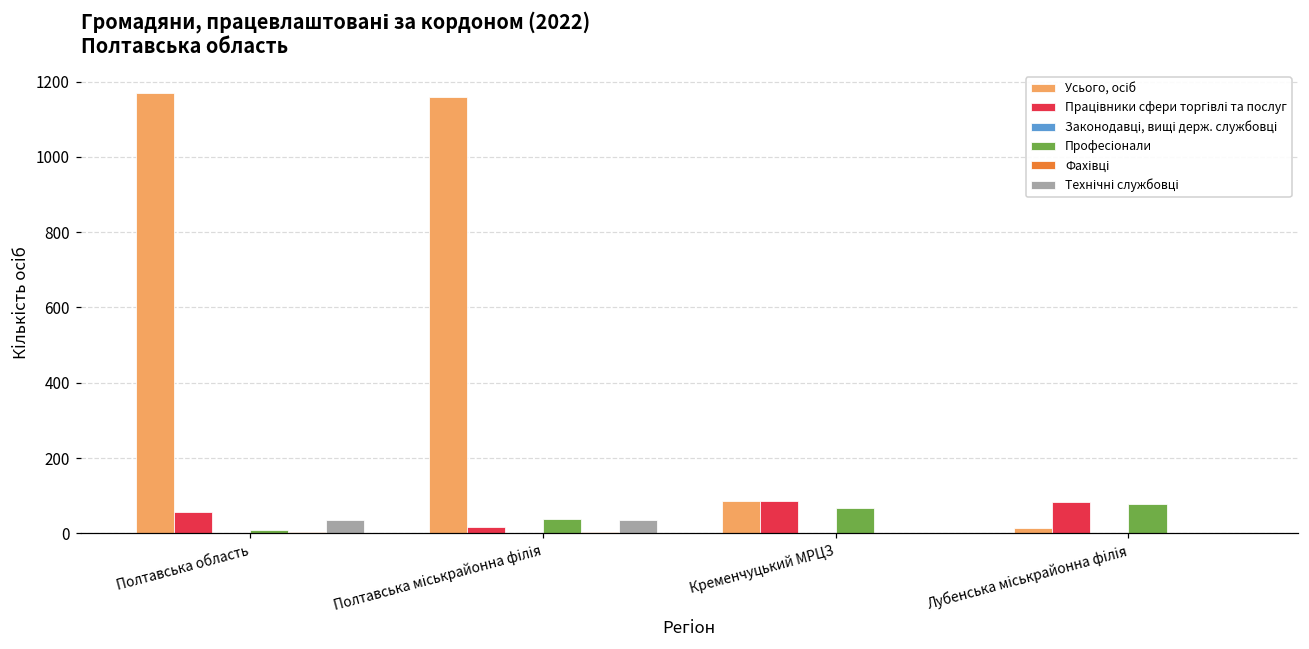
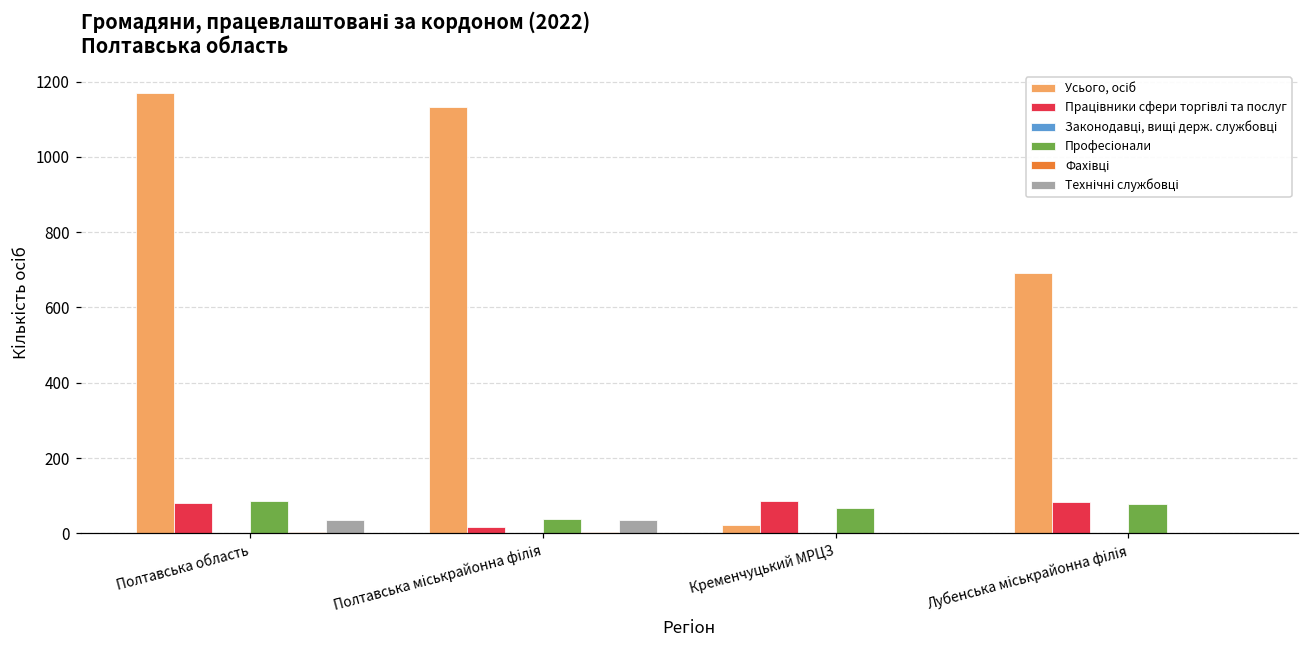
Працівники сфери торгівлі та послуг, Полтавська область: 60 -> 80
Професіонали, Полтавська область: 10 -> 90
Усього, осіб, Полтавська міськрайонна філія: 1160 -> 1130
Усього, осіб, Кременчуцький МРЦЗ: 90 -> 20
Усього, осіб, Лубенська міськрайонна філія: 10 -> 690
